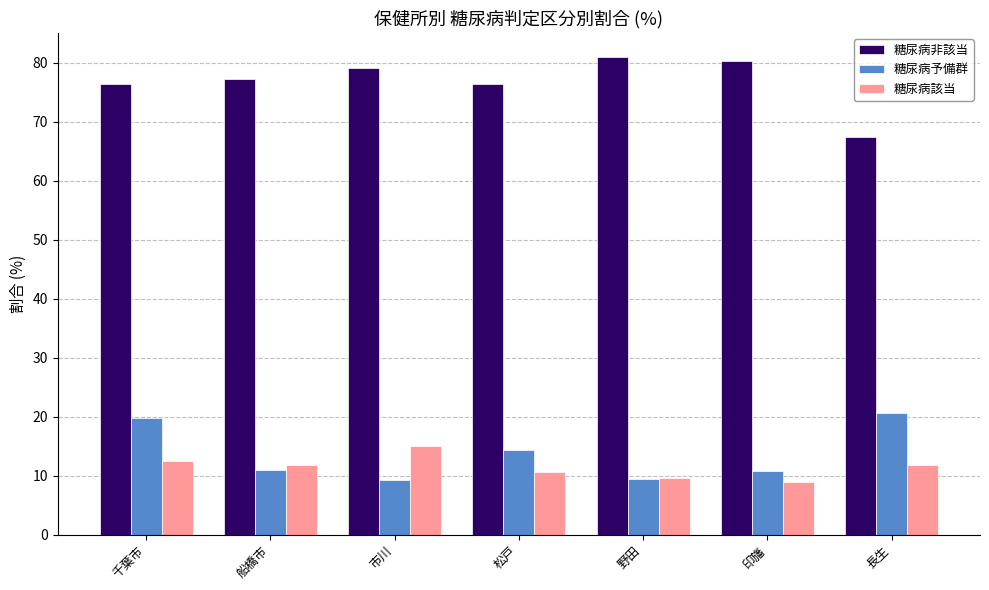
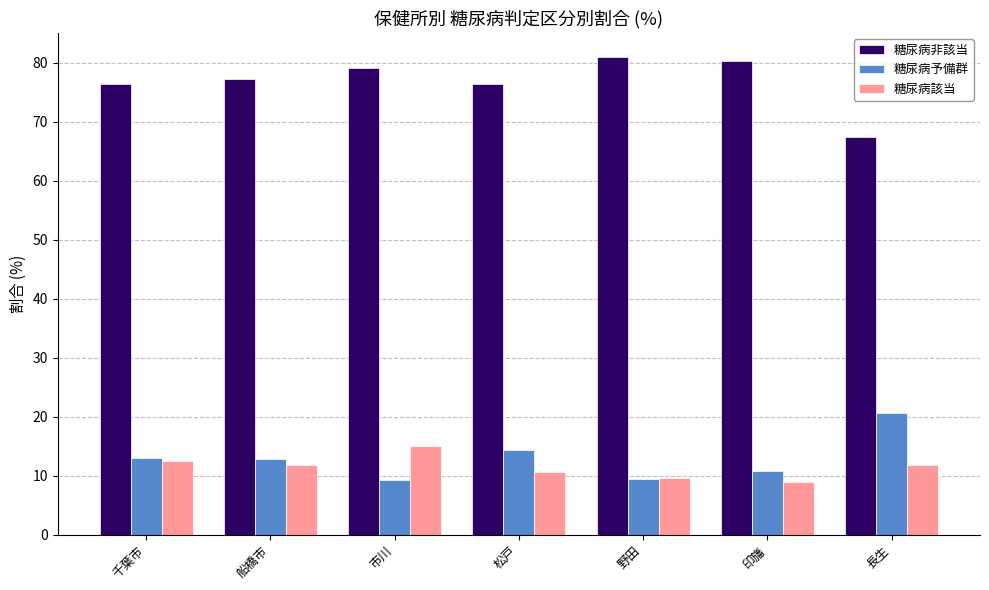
糖尿病予備群, 千葉市: 20 -> 13
糖尿病予備群, 船橋市: 11 -> 13
